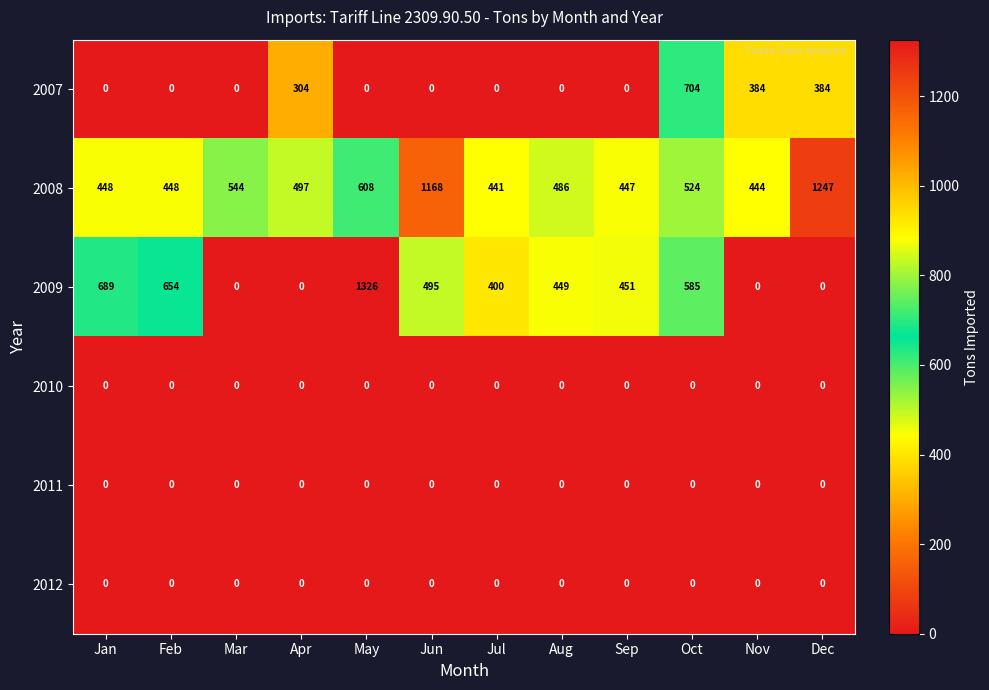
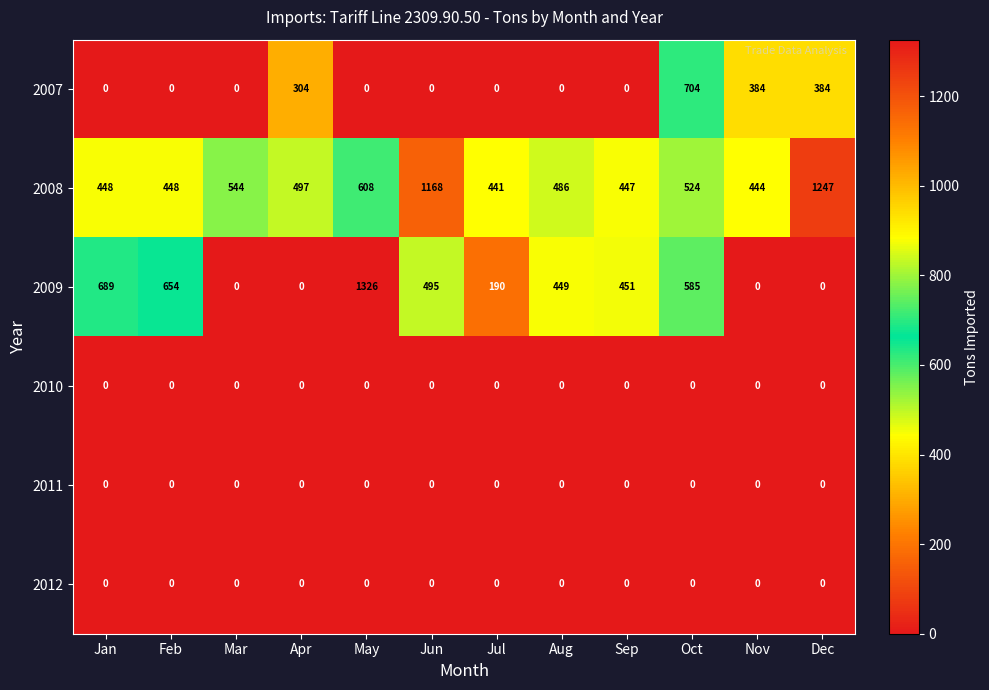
2009, Jul: 400 -> 190
